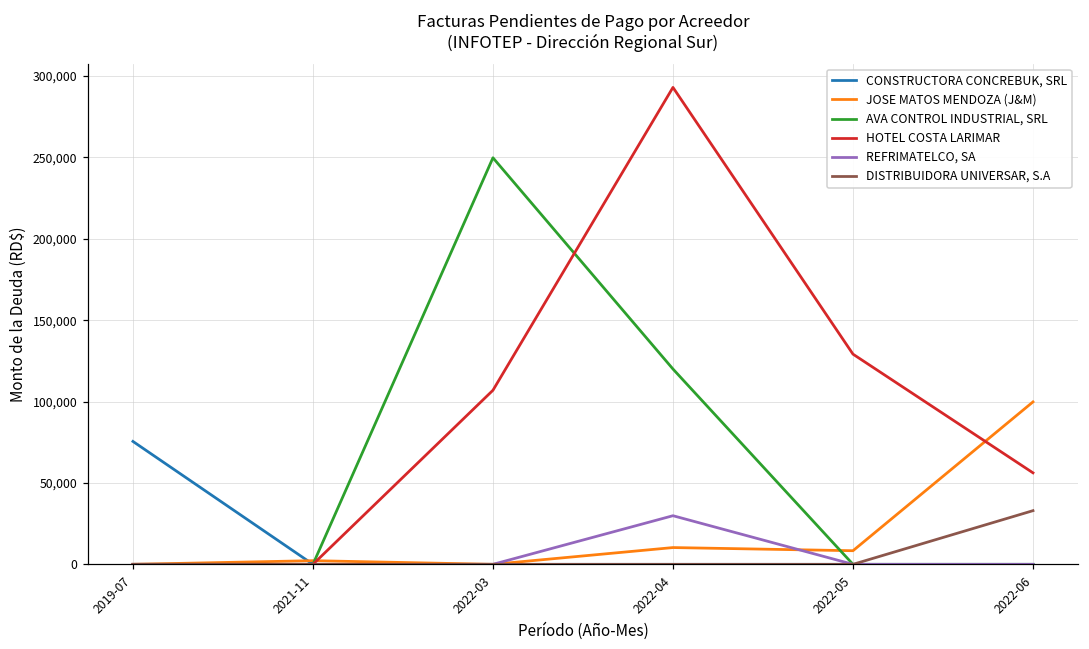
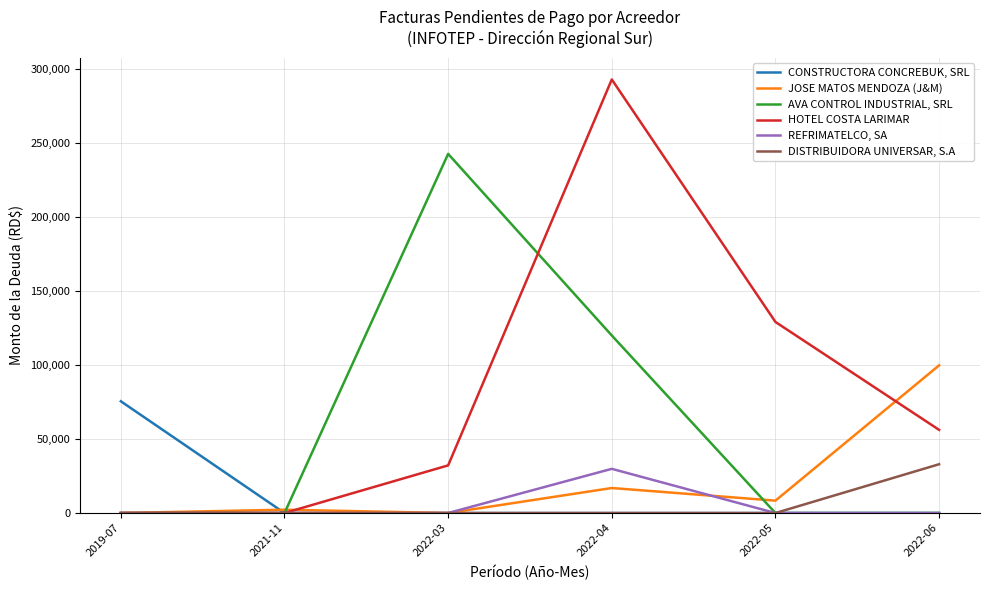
AVA CONTROL INDUSTRIAL, SRL, 2022-03: 250,000 -> 243,000
HOTEL COSTA LARIMAR, 2022-03: 107,000 -> 32,000
JOSE MATOS MENDOZA (J&M), 2022-04: 10,000 -> 17,000
